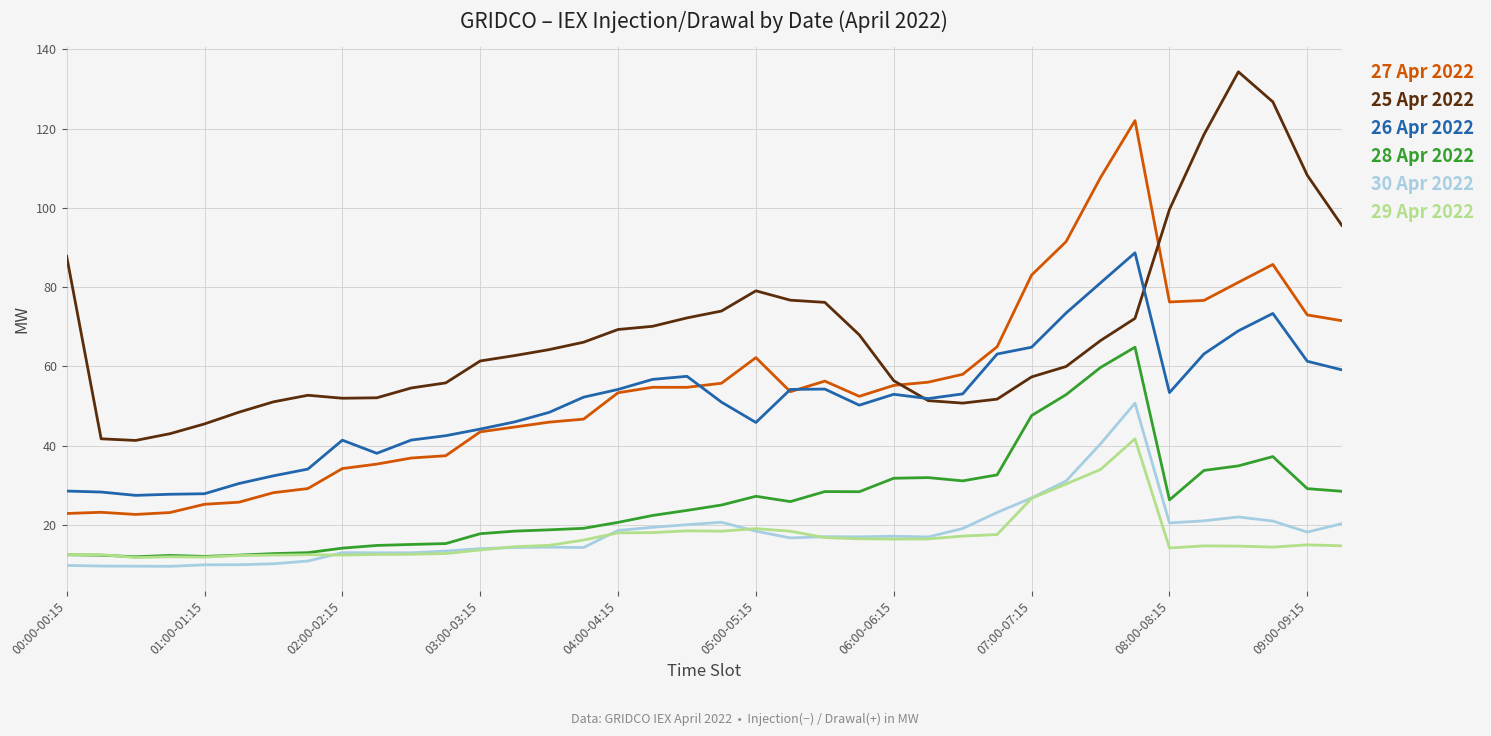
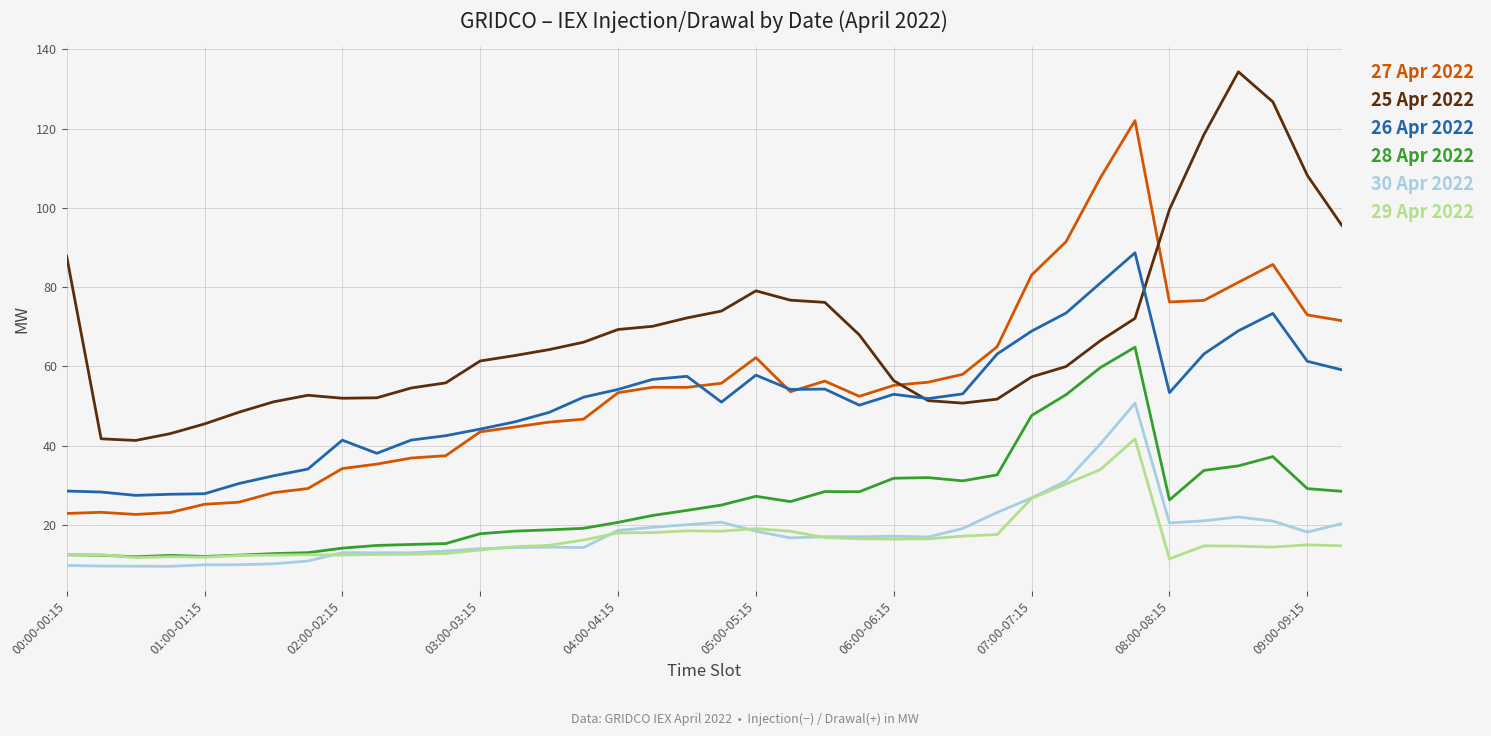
26 Apr 2022, 05:00-05:15: 46 -> 58
26 Apr 2022, 07:00-07:15: 65 -> 69
29 Apr 2022, 08:00-08:15: 14 -> 11
